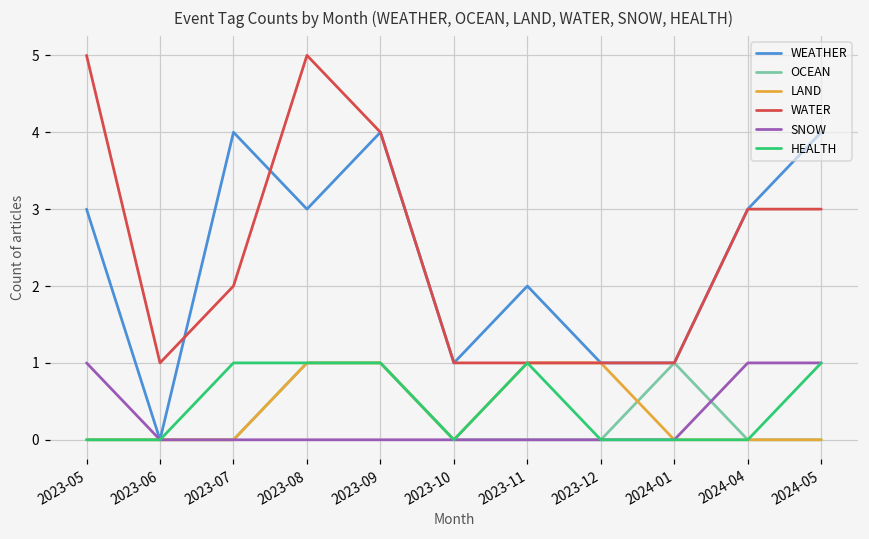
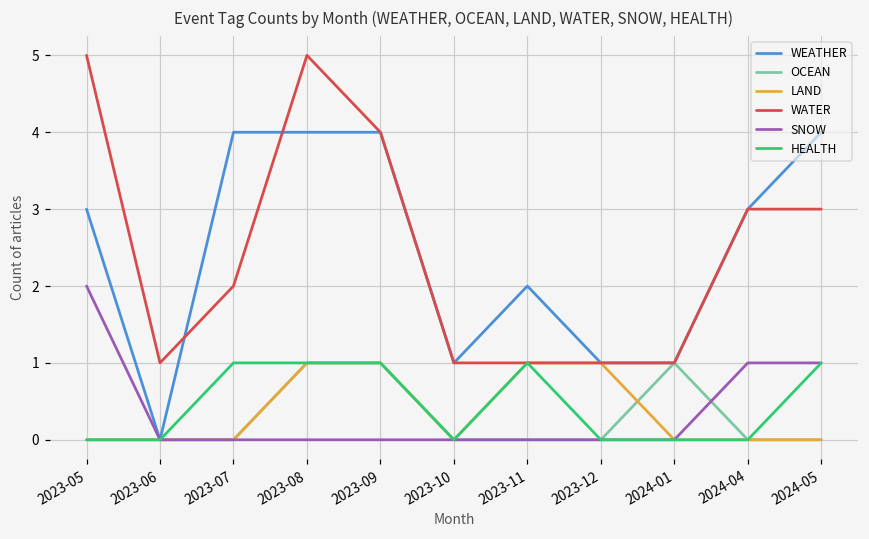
SNOW, 2023-05: 1 -> 2
WEATHER, 2023-08: 3 -> 4
